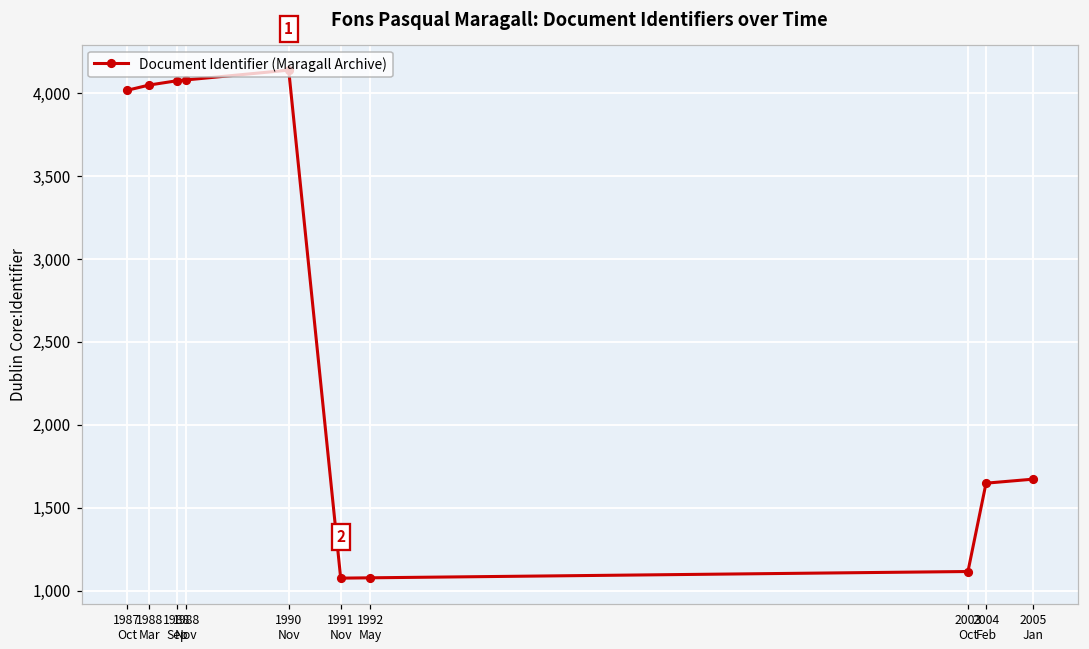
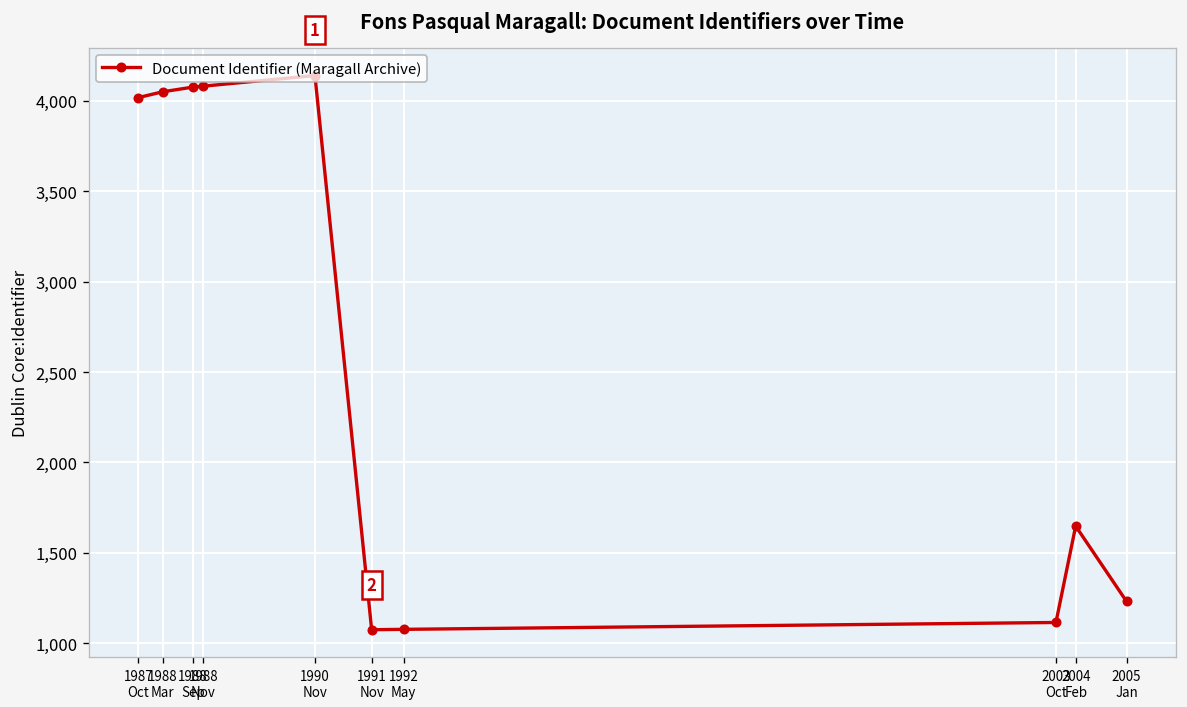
2005 Jan: 1,670 -> 1,230
